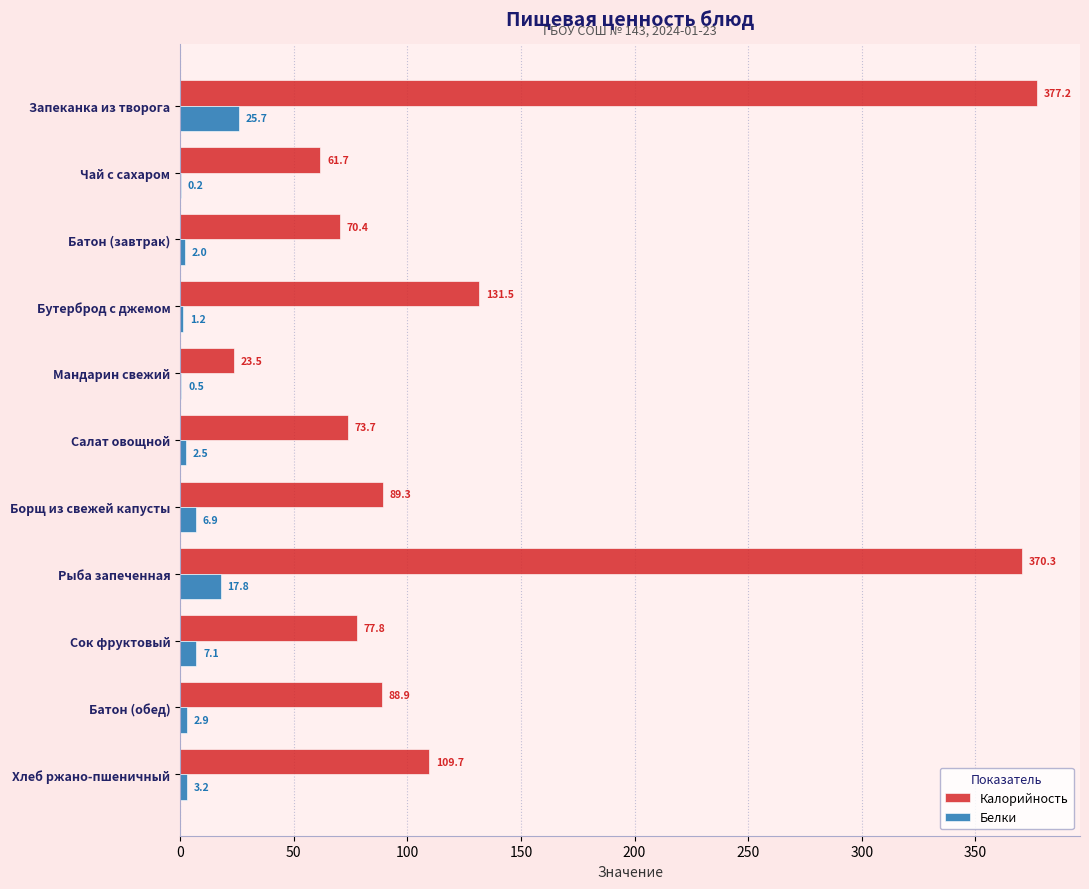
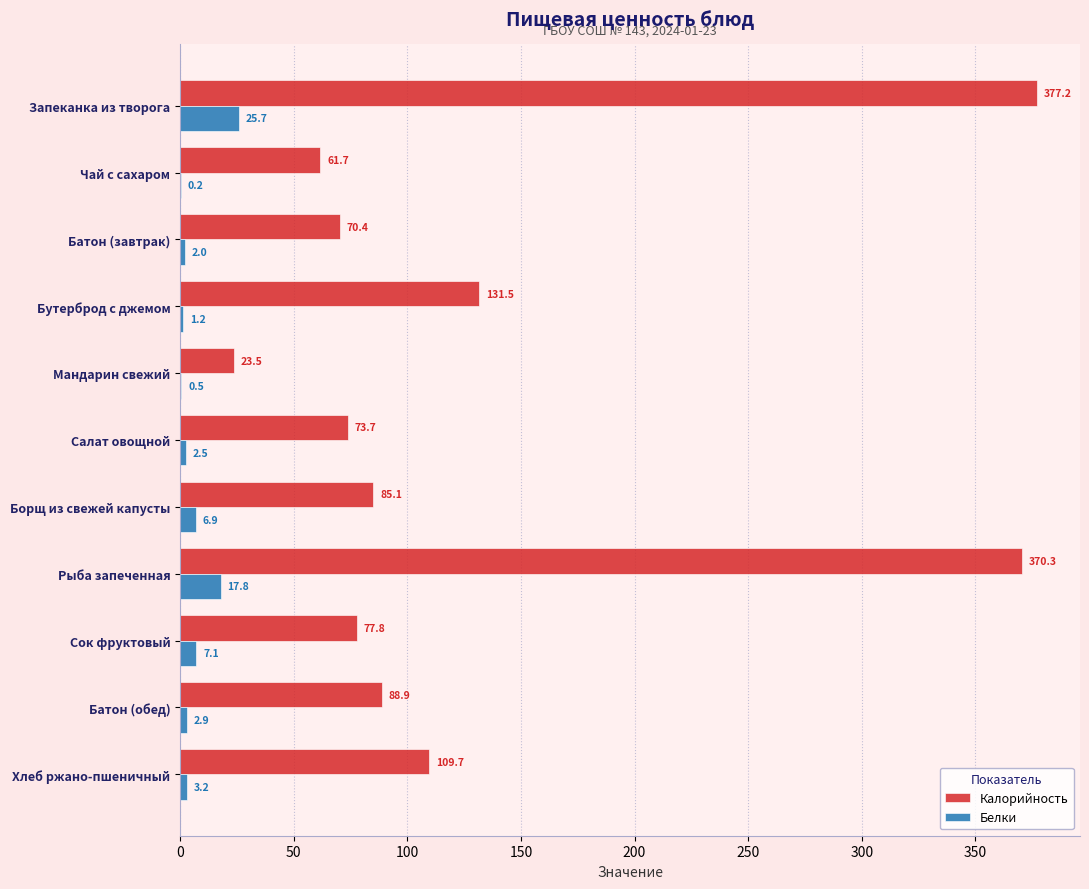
Калорийность, Борщ из свежей капусты: 89.3 -> 85.1
